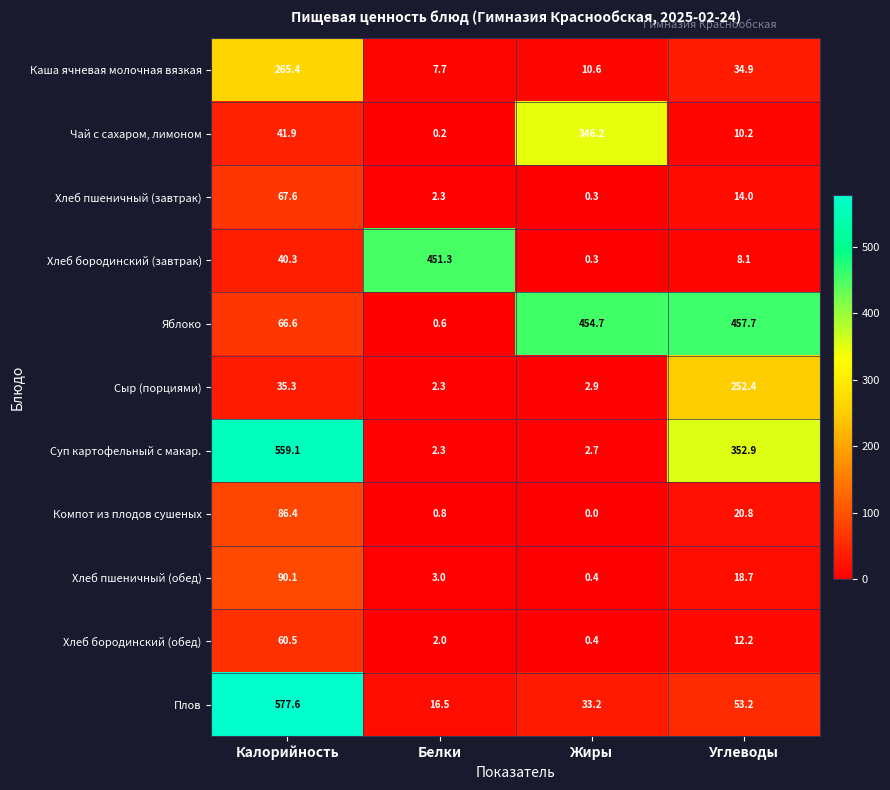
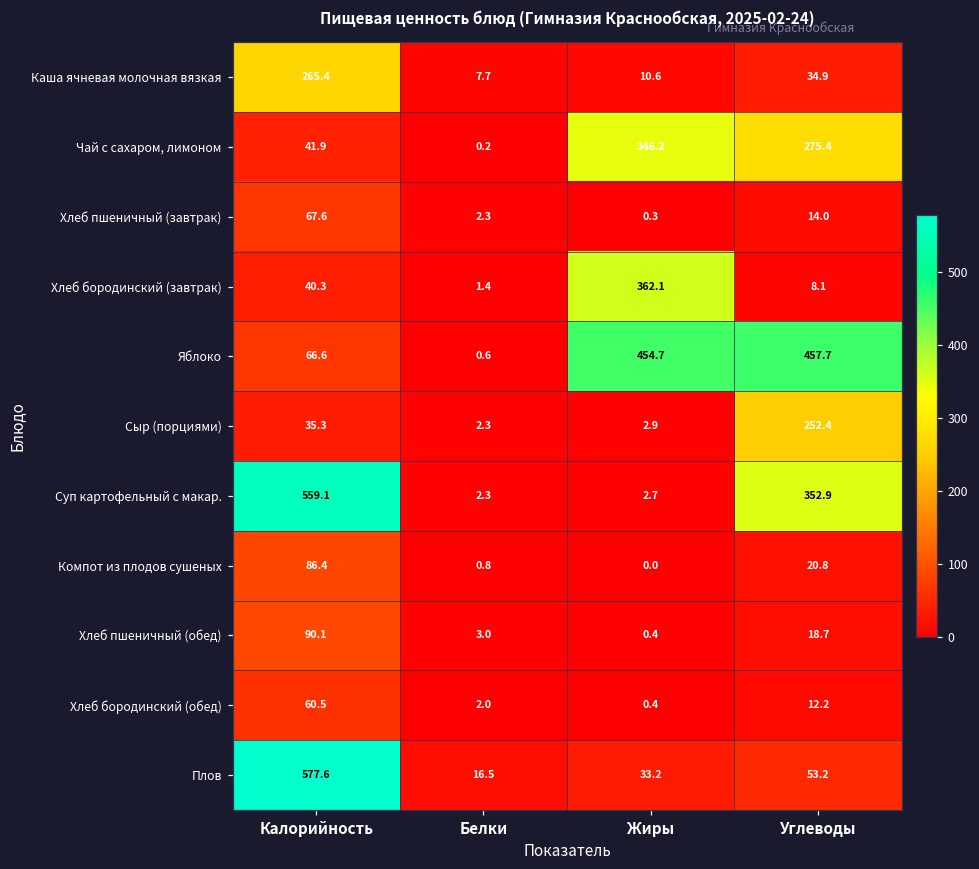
Чай с сахаром, лимоном, Углеводы: 10.2 -> 275.4
Хлеб бородинский (завтрак), Белки: 451.3 -> 1.4
Хлеб бородинский (завтрак), Жиры: 0.3 -> 362.1
